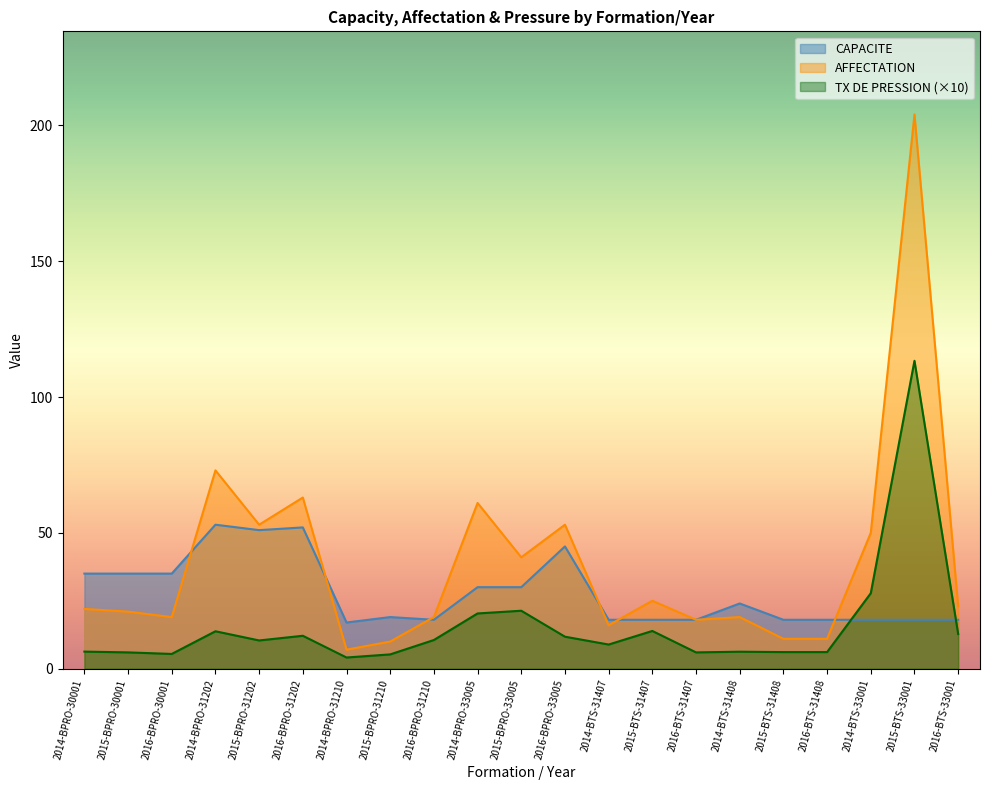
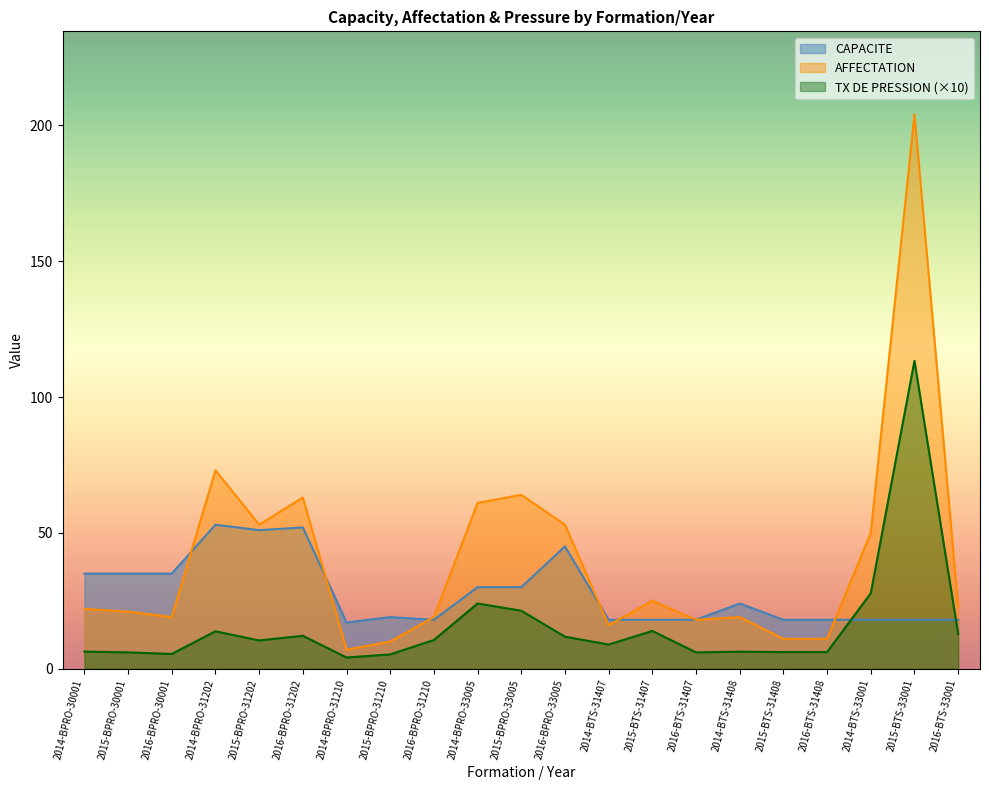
TX DE PRESSION (×10), 2014-BPRO-33005: 20 -> 24
AFFECTATION, 2015-BPRO-33005: 41 -> 64
